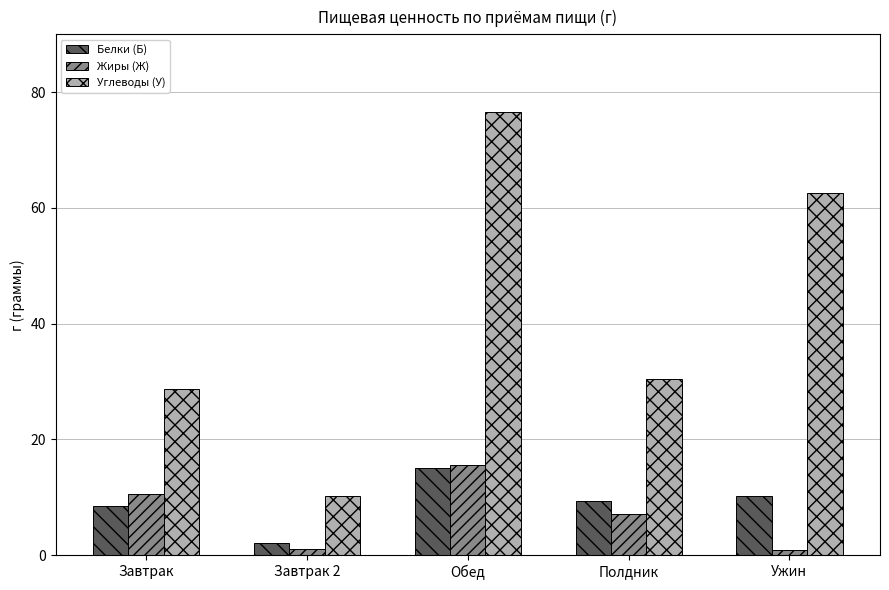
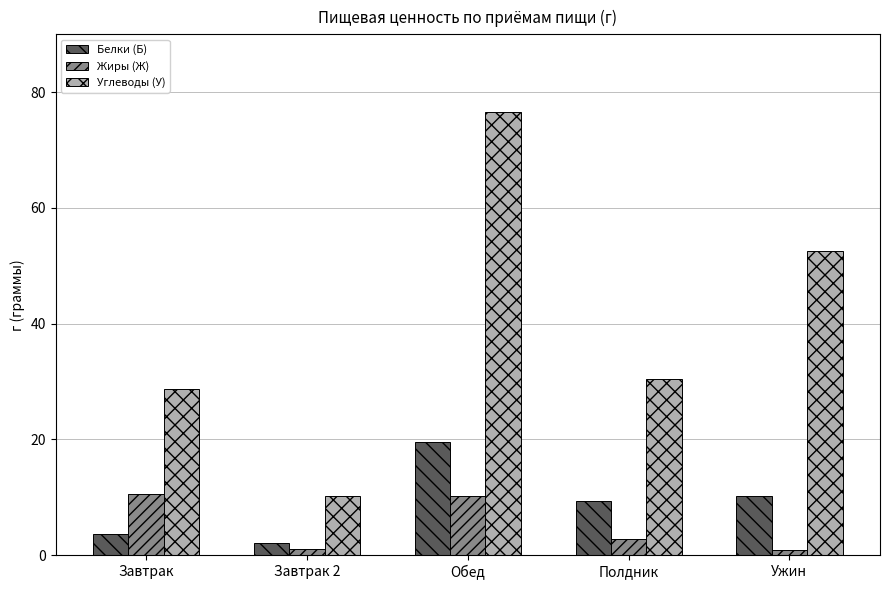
Белки (Б), Завтрак: 8 -> 4
Белки (Б), Обед: 15 -> 20
Жиры (Ж), Обед: 16 -> 10
Жиры (Ж), Полдник: 7 -> 3
Углеводы (У), Ужин: 63 -> 53
